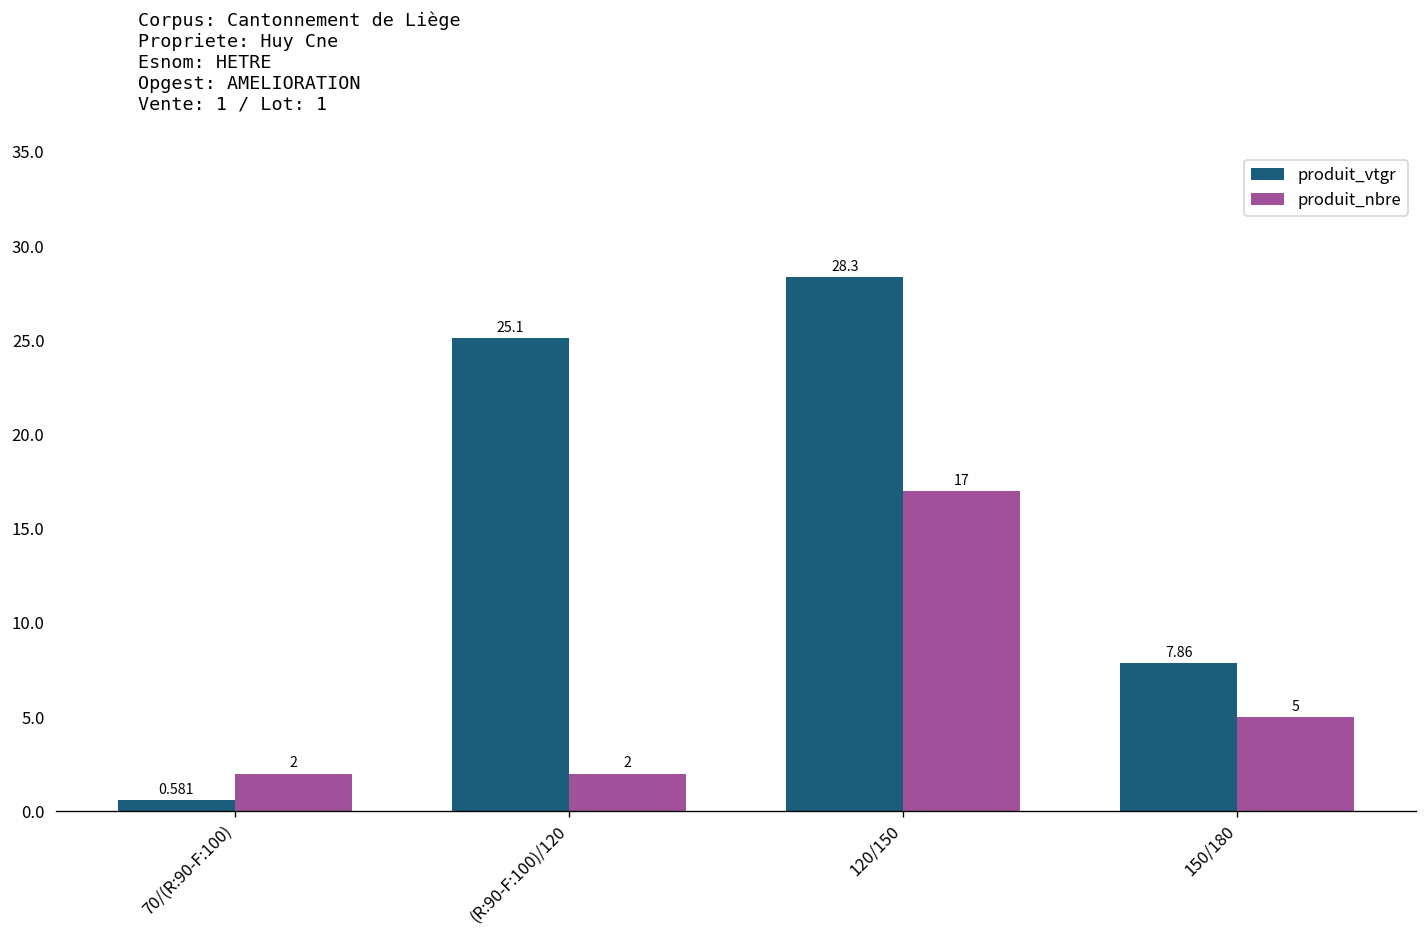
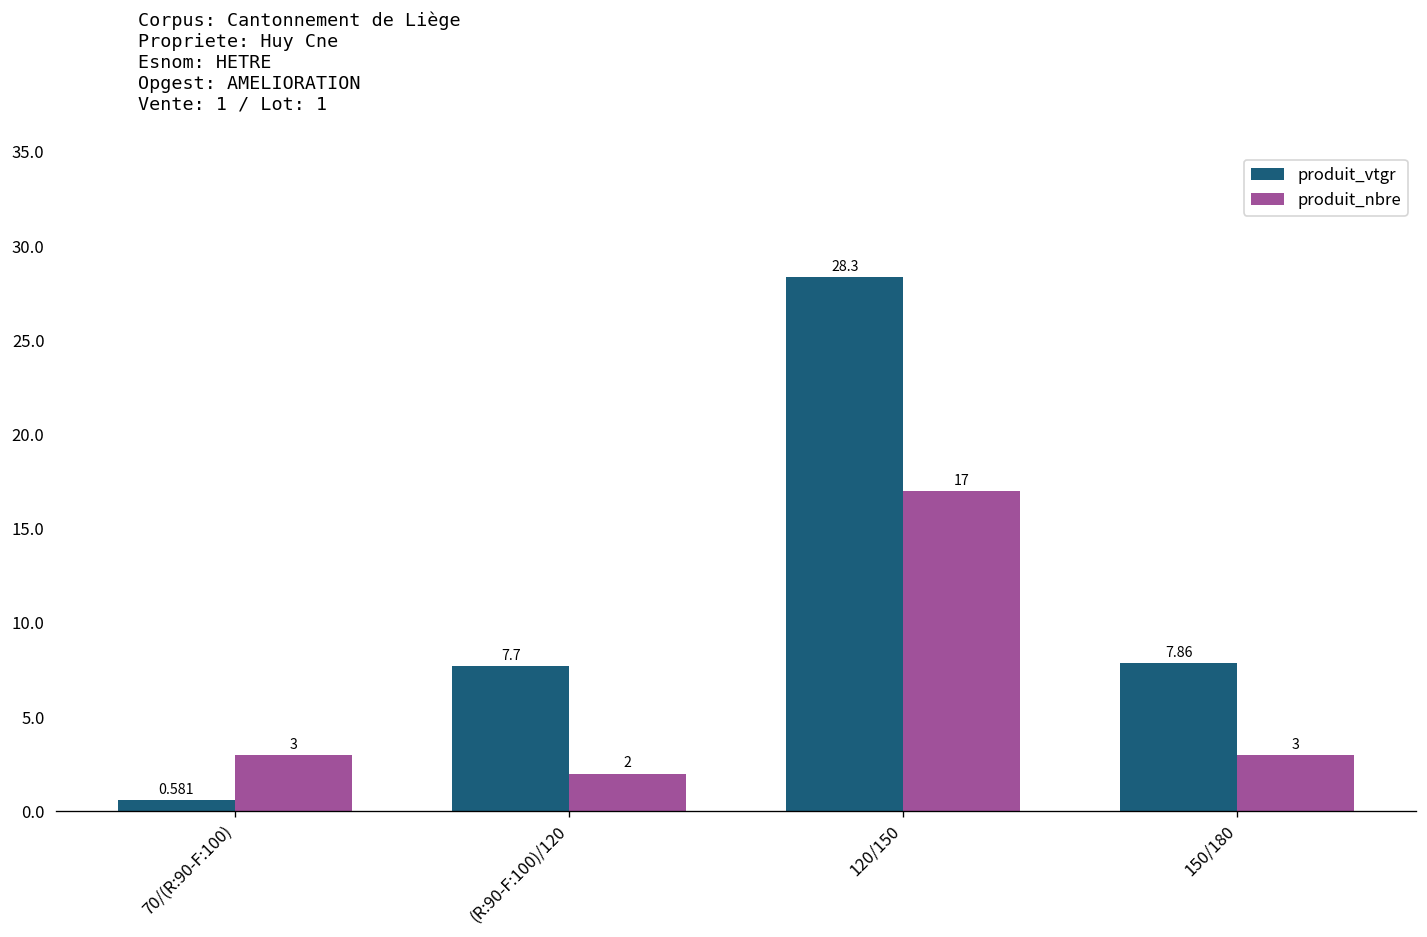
produit_nbre, 70/(R:90-F:100): 2 -> 3
produit_vtgr, (R:90-F:100)/120: 25.1 -> 7.7
produit_nbre, 150/180: 5 -> 3
